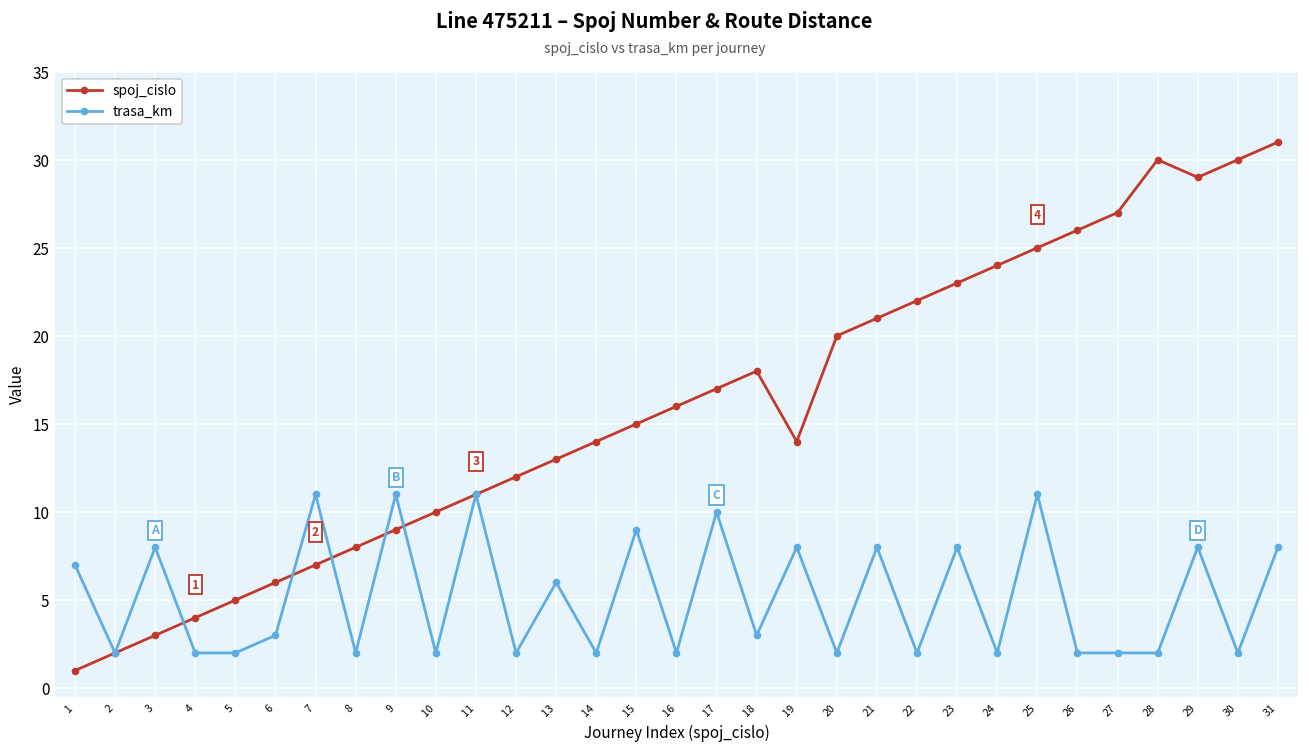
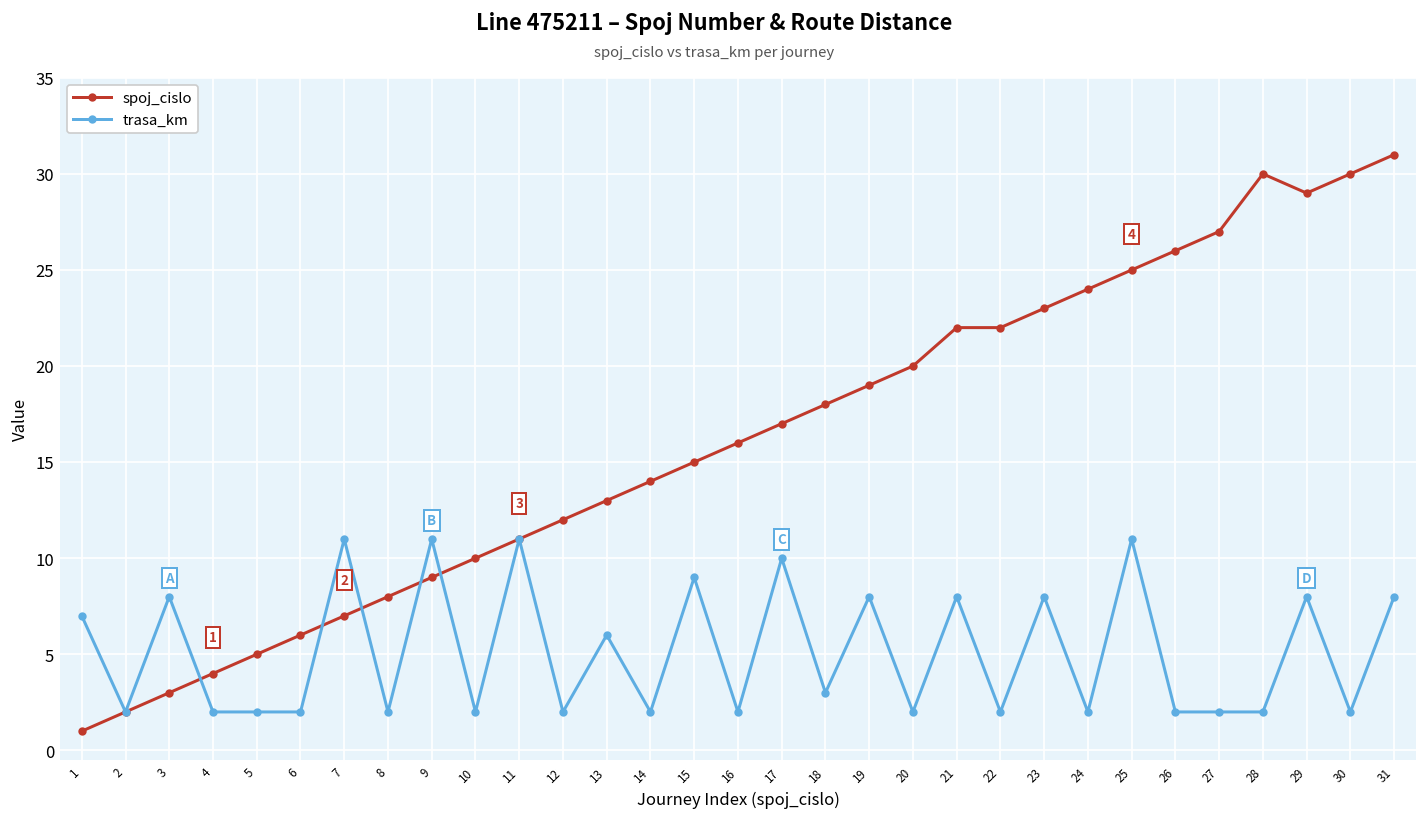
trasa_km, 6: 3 -> 2
spoj_cislo, 19: 14 -> 19
spoj_cislo, 21: 21 -> 22
